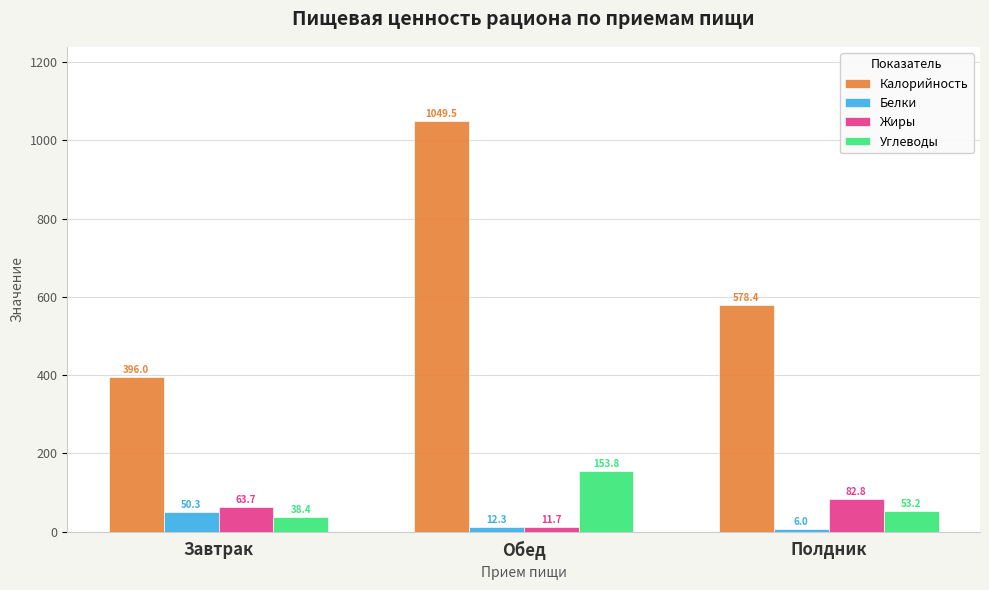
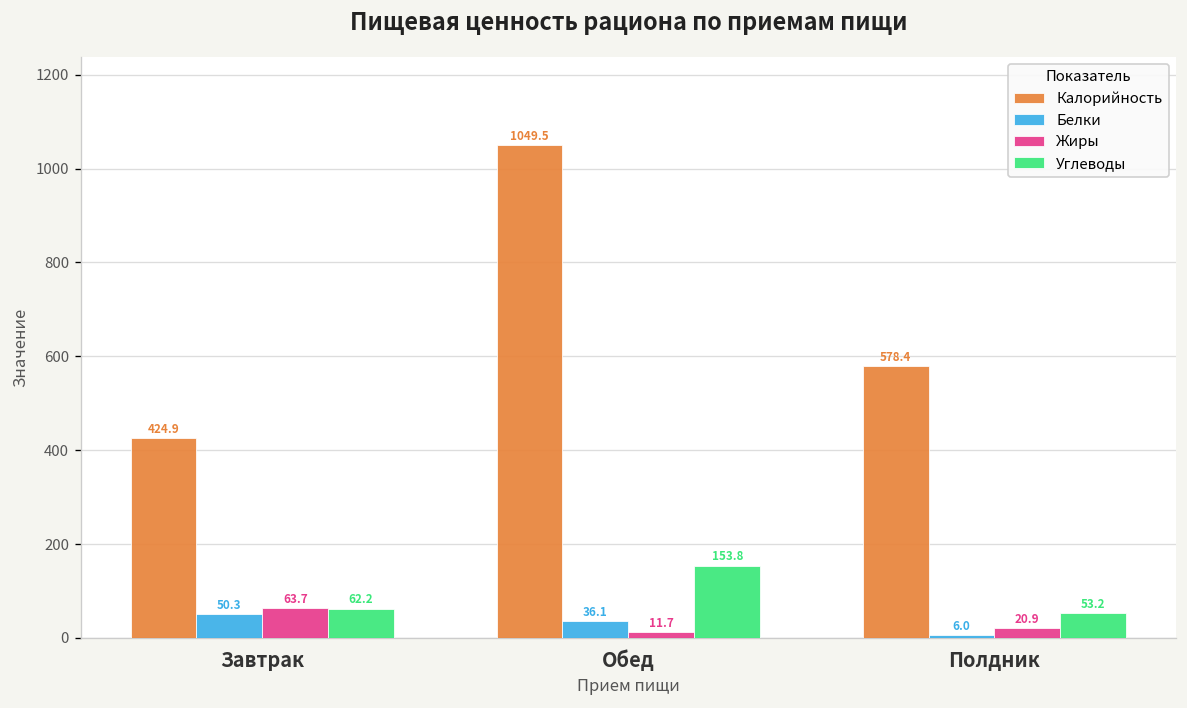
Калорийность, Завтрак: 396.0 -> 424.9
Углеводы, Завтрак: 38.4 -> 62.2
Белки, Обед: 12.3 -> 36.1
Жиры, Полдник: 82.8 -> 20.9
